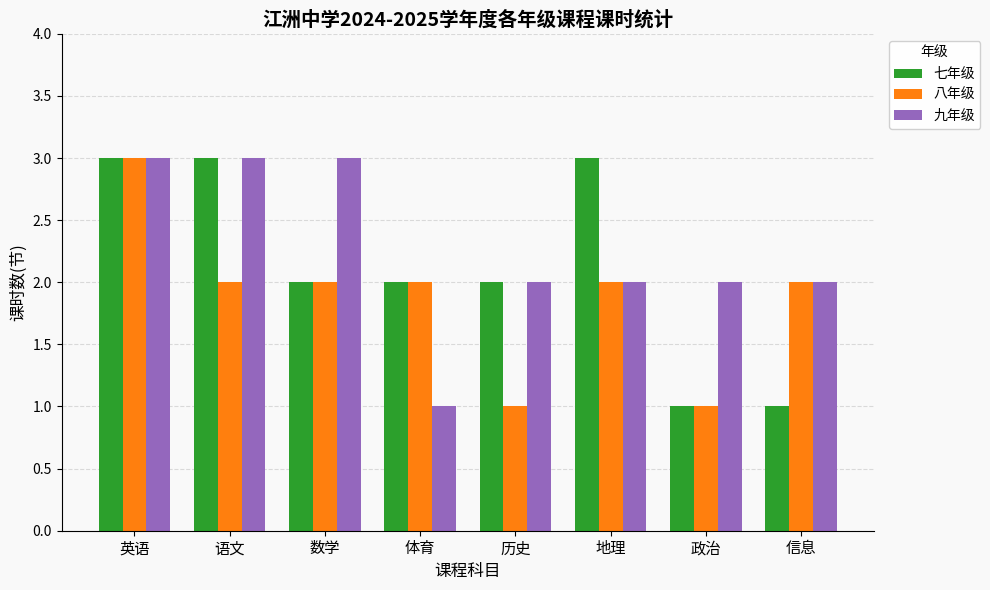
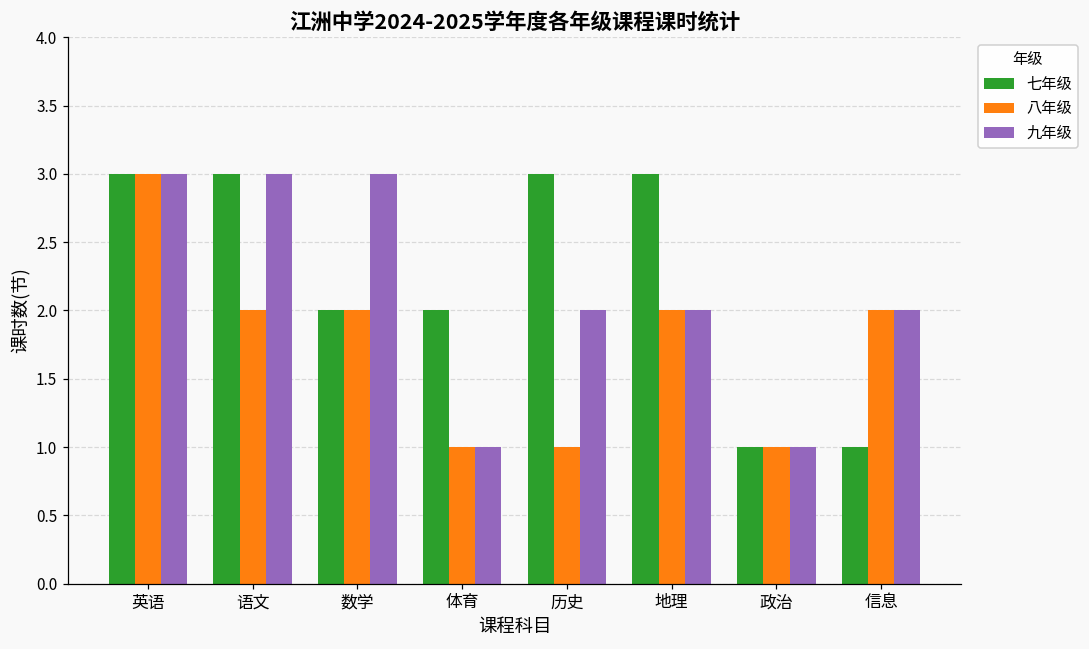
八年级, 体育: 2 -> 1
七年级, 历史: 2 -> 3
九年级, 政治: 2 -> 1
